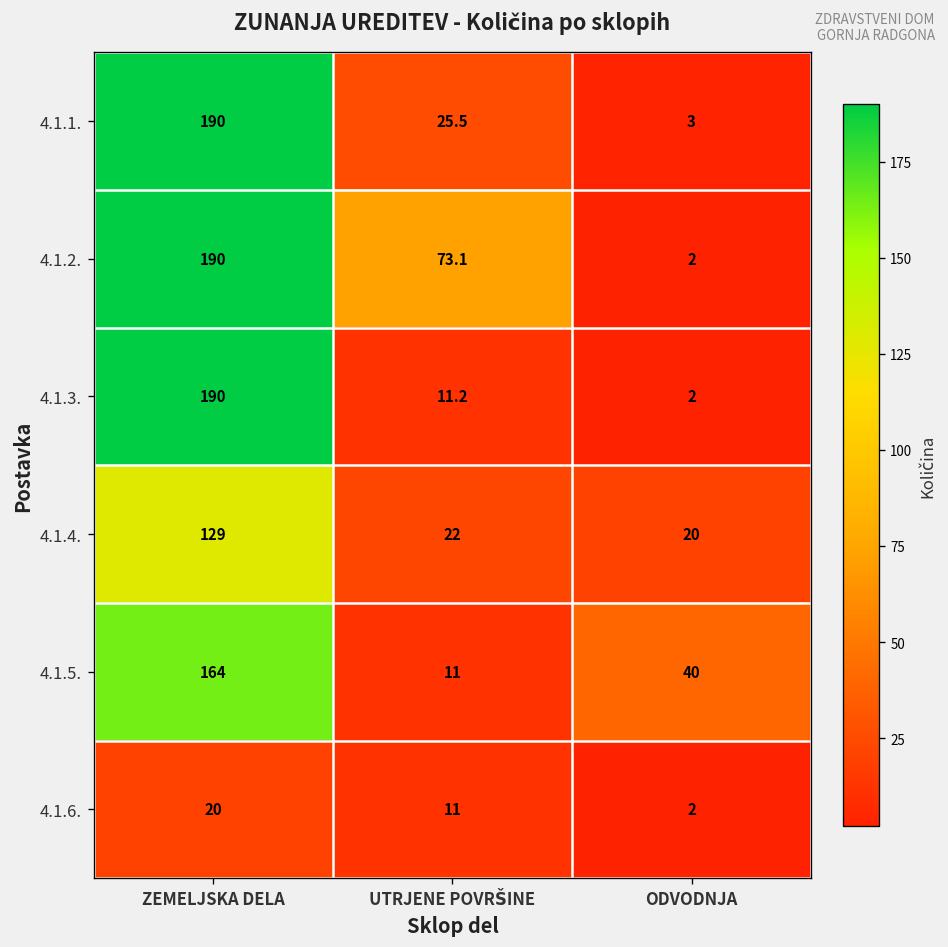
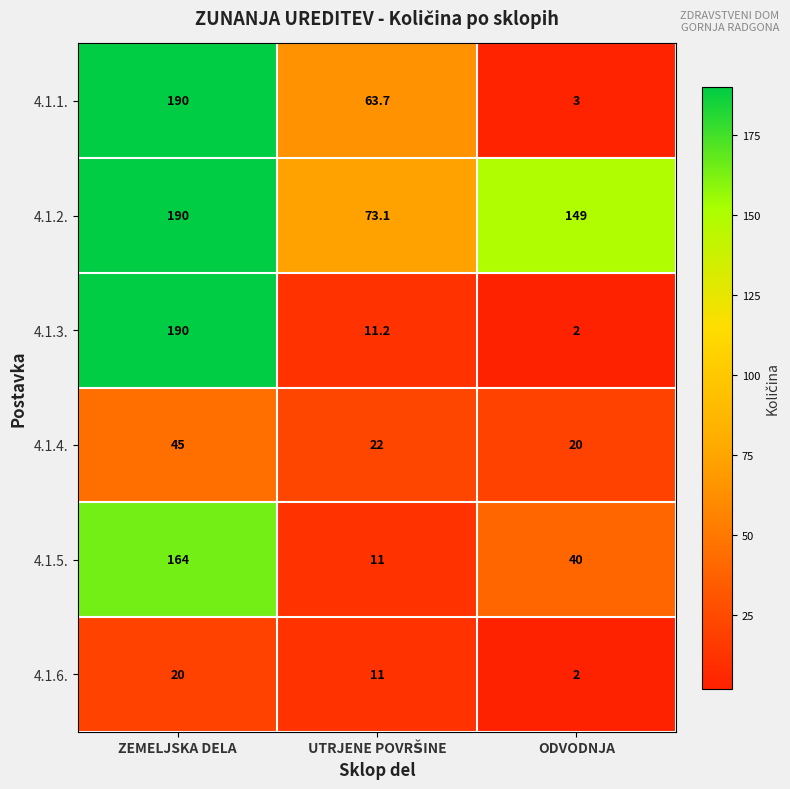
4.1.1., UTRJENE POVRŠINE: 25.5 -> 63.7
4.1.2., ODVODNJA: 2 -> 149
4.1.4., ZEMELJSKA DELA: 129 -> 45
